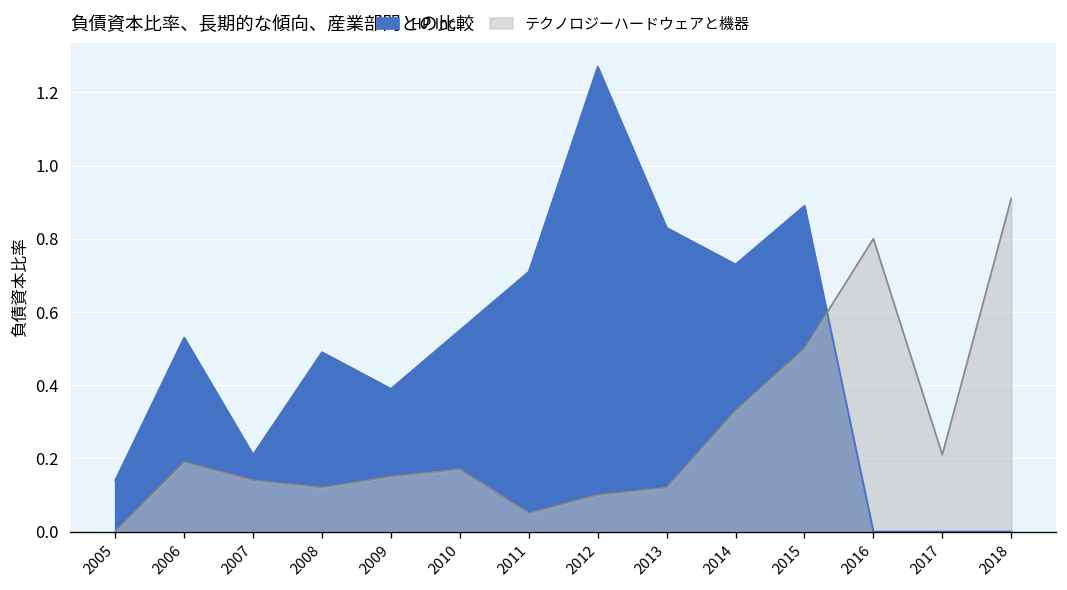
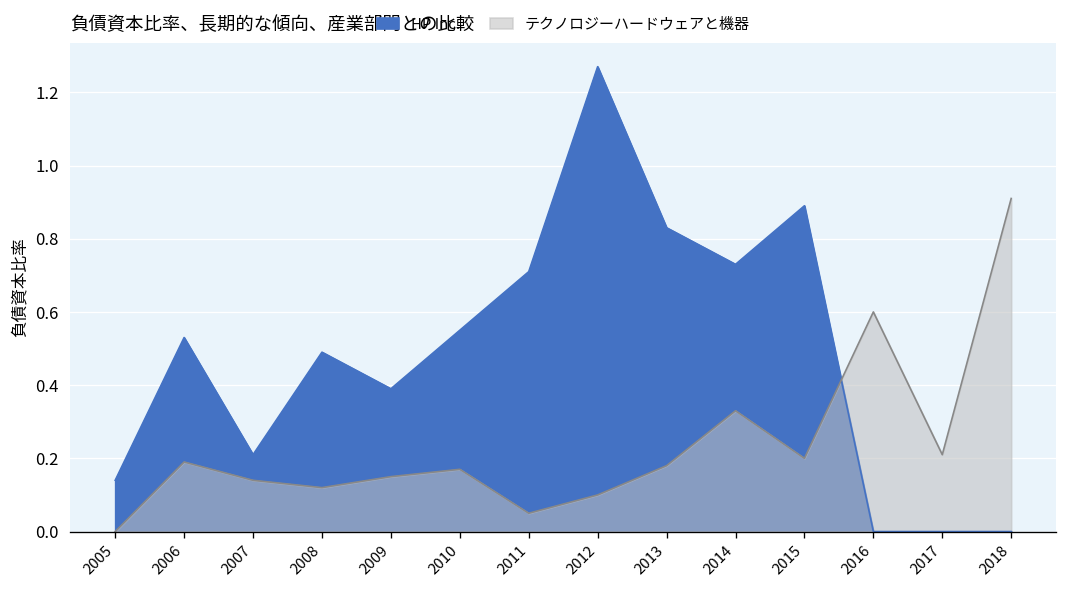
テクノロジーハードウェアと機器, 2013: 0.12 -> 0.18
テクノロジーハードウェアと機器, 2015: 0.5 -> 0.2
テクノロジーハードウェアと機器, 2016: 0.8 -> 0.6
